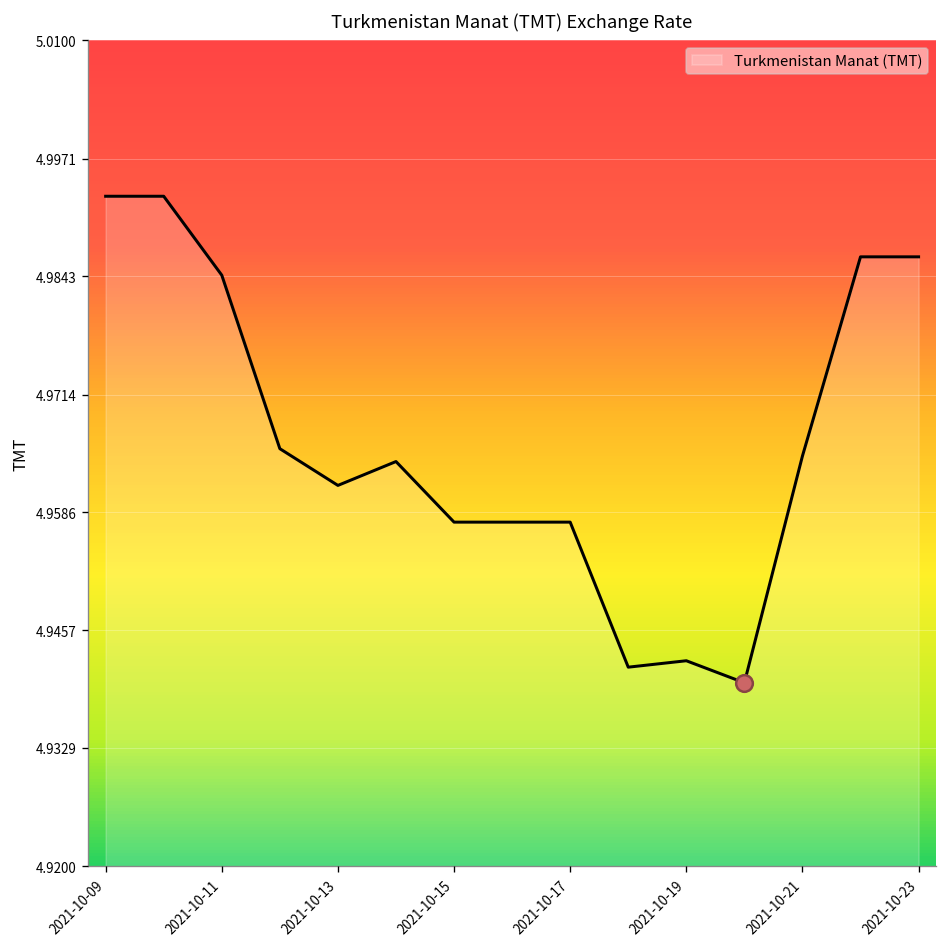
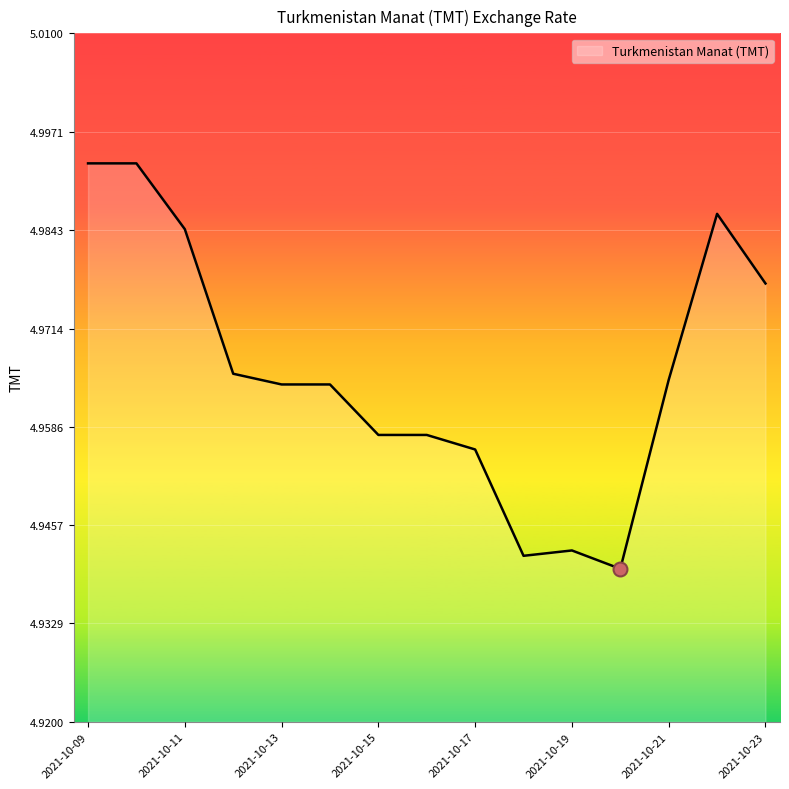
Turkmenistan Manat (TMT), 2021-10-13: 4.962 -> 4.964
Turkmenistan Manat (TMT), 2021-10-17: 4.958 -> 4.956
Turkmenistan Manat (TMT), 2021-10-23: 4.986 -> 4.977
